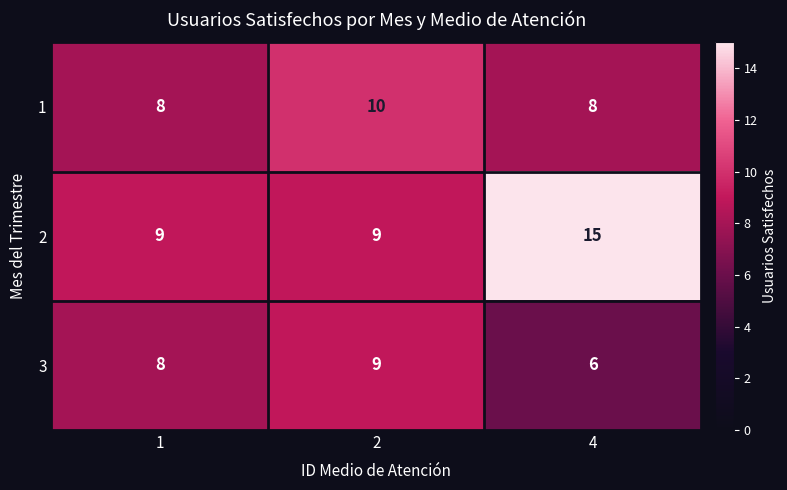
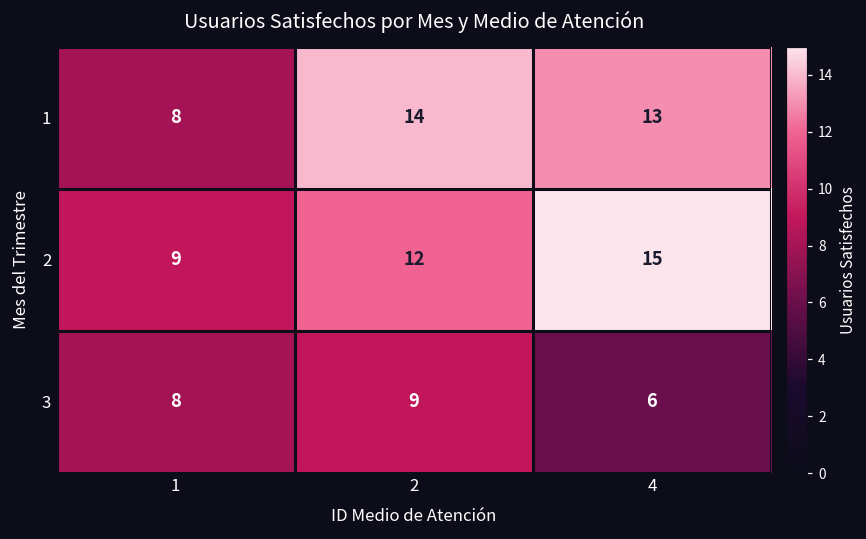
1, 2: 10 -> 14
1, 4: 8 -> 13
2, 2: 9 -> 12
